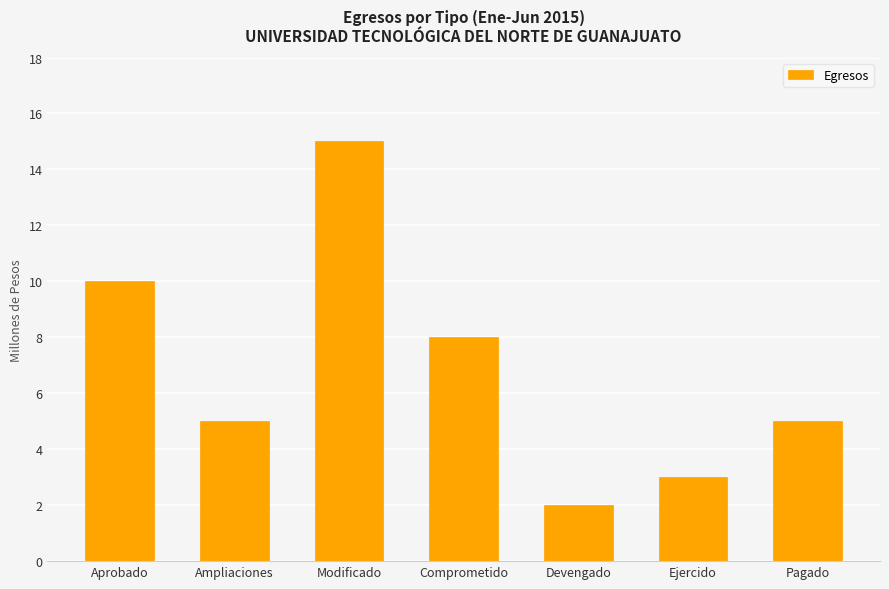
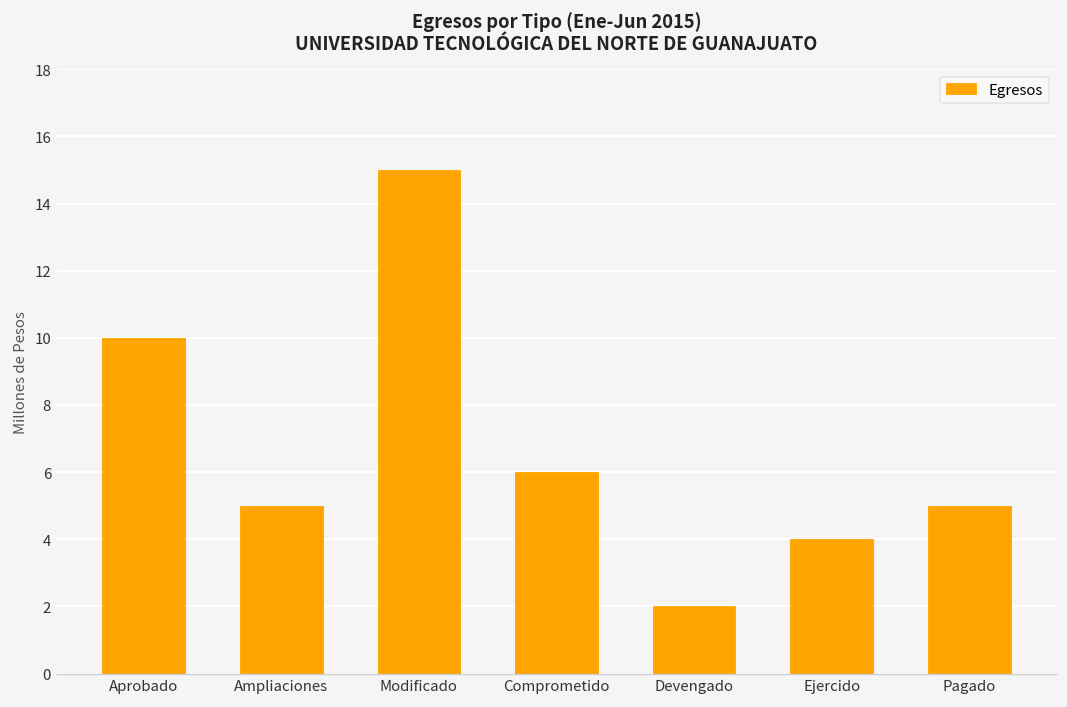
Comprometido: 8 -> 6
Ejercido: 3 -> 4
